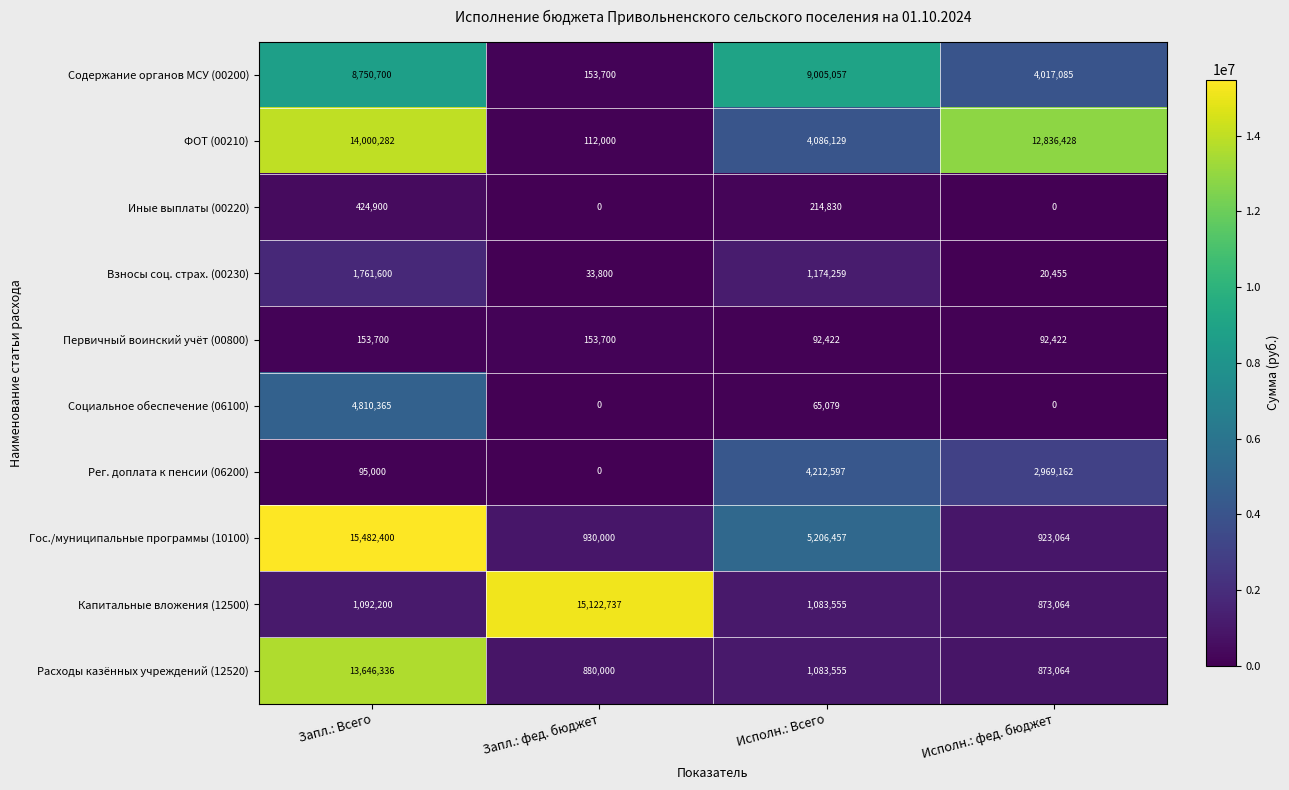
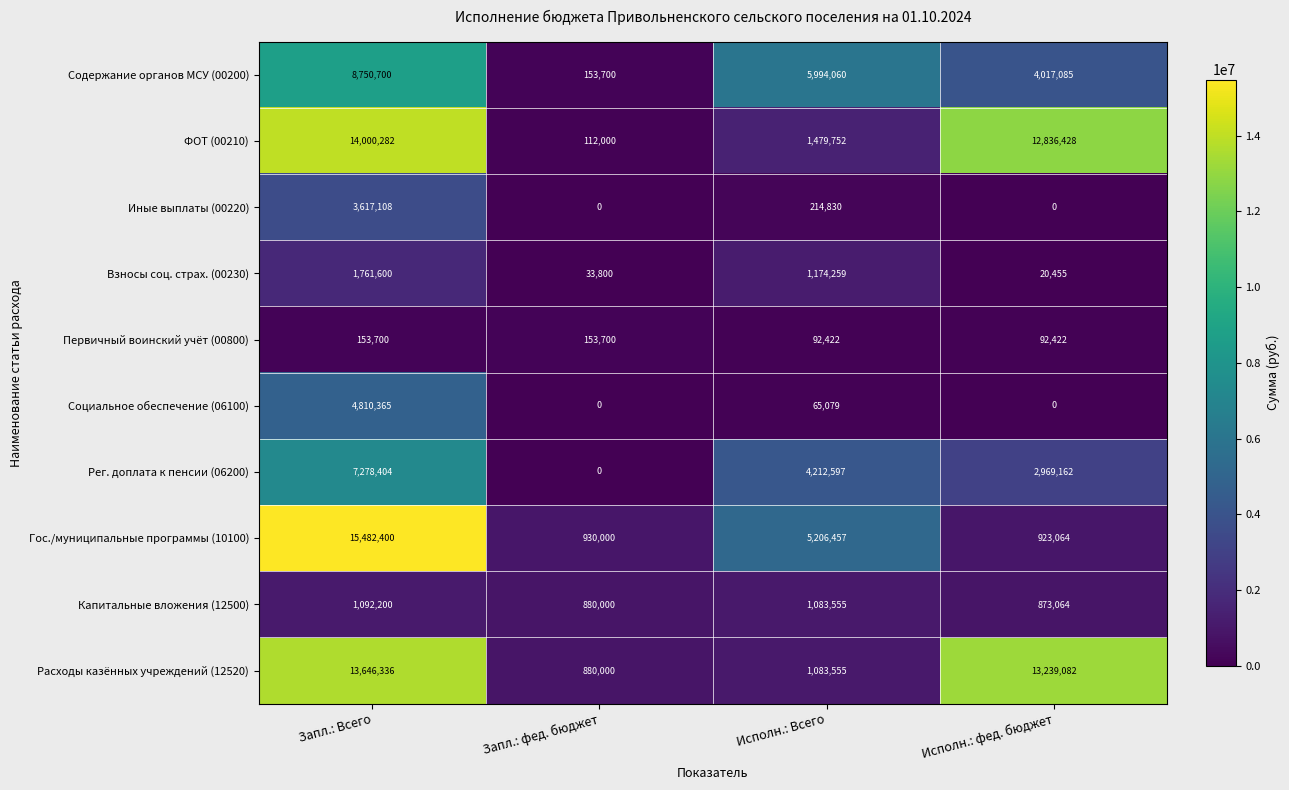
Содержание органов МСУ (00200), Исполн.: Всего: 9,005,057 -> 5,994,060
ФОТ (00210), Исполн.: Всего: 4,086,129 -> 1,479,752
Иные выплаты (00220), Запл.: Всего: 424,900 -> 3,617,108
Рег. доплата к пенсии (06200), Запл.: Всего: 95,000 -> 7,278,404
Капитальные вложения (12500), Запл.: фед. бюджет: 15,122,737 -> 880,000
Расходы казённых учреждений (12520), Исполн.: фед. бюджет: 873,064 -> 13,239,082
